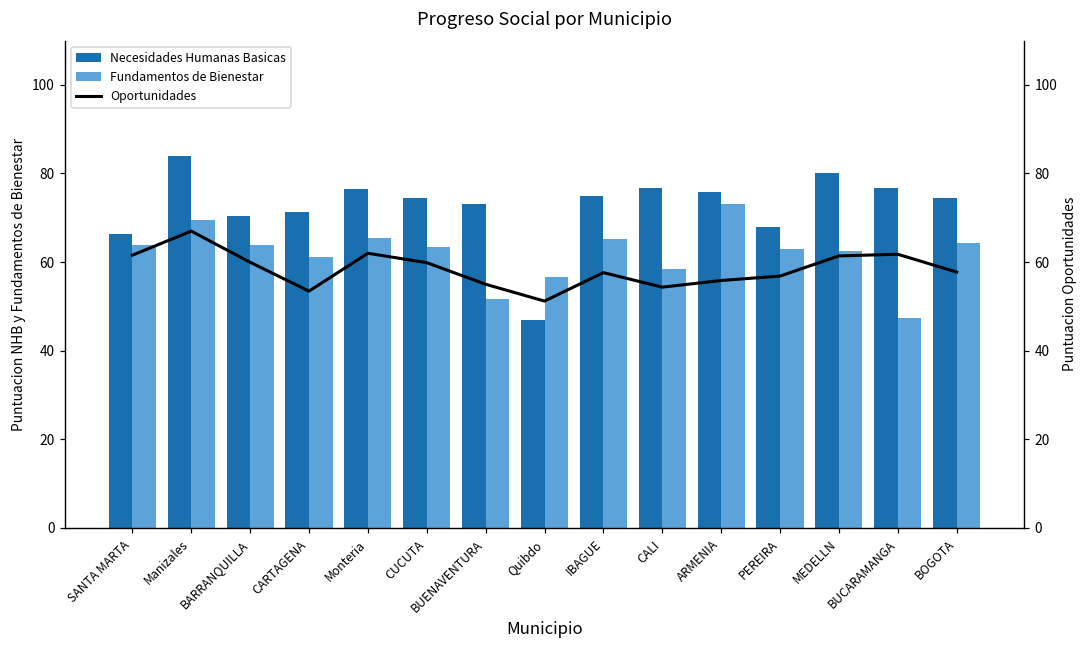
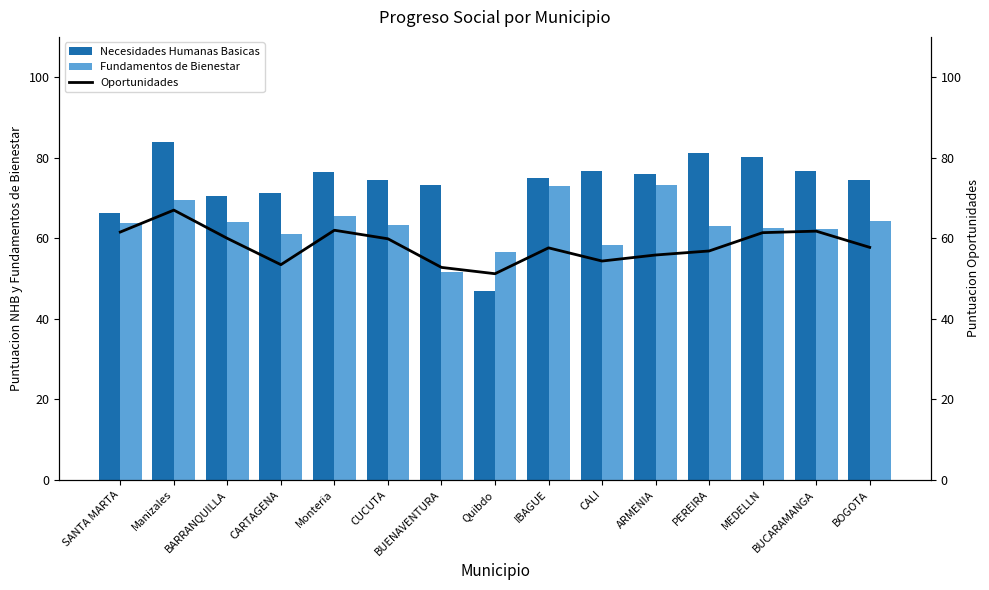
Fundamentos de Bienestar, IBAGUE: 65 -> 73
Necesidades Humanas Basicas, PEREIRA: 68 -> 81
Fundamentos de Bienestar, BUCARAMANGA: 47 -> 62
Oportunidades, BUENAVENTURA: 55 -> 53
